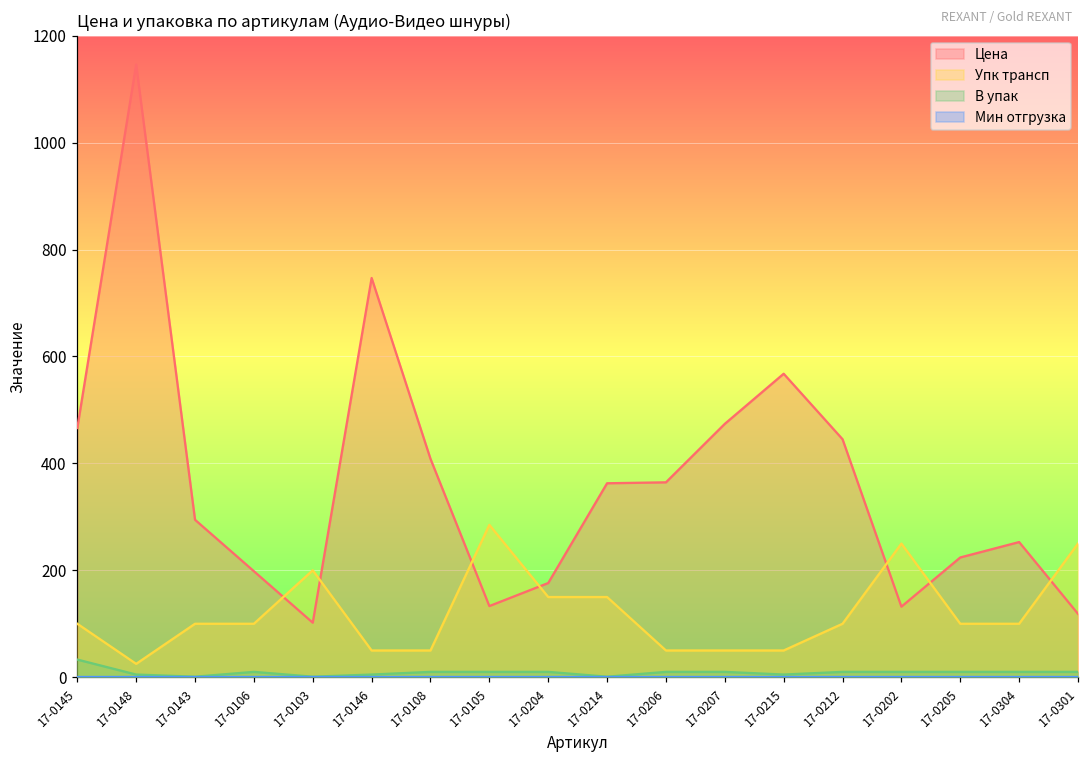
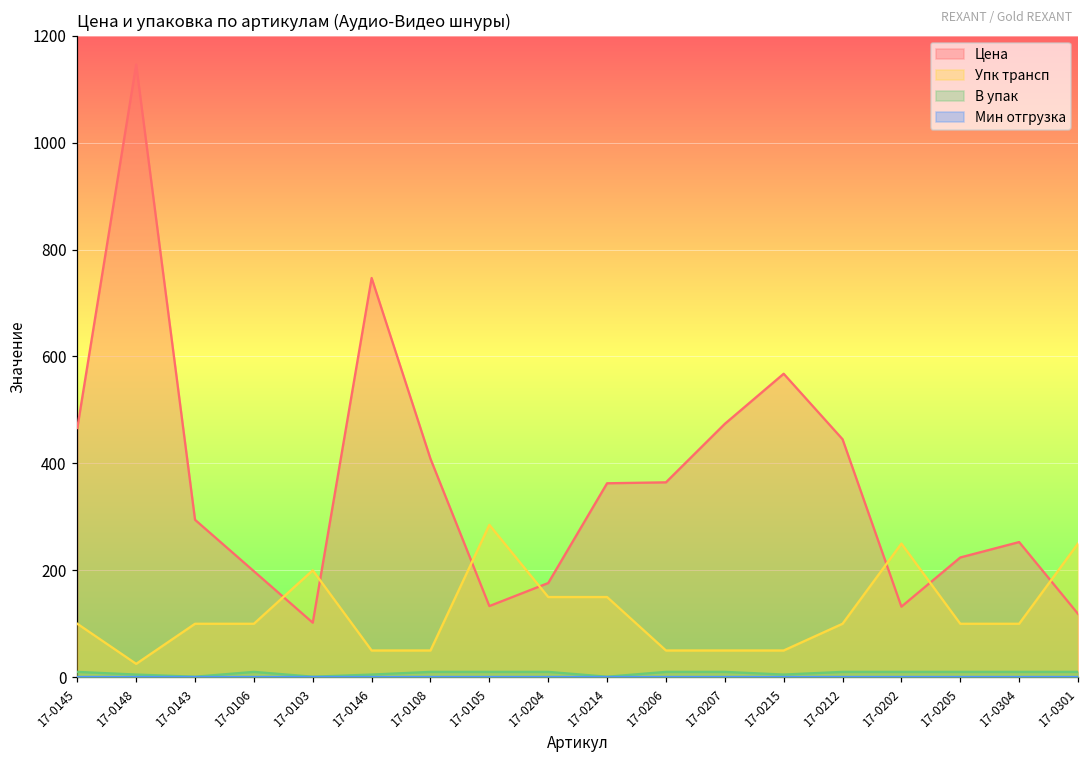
В упак, 17-0145: 30 -> 10
